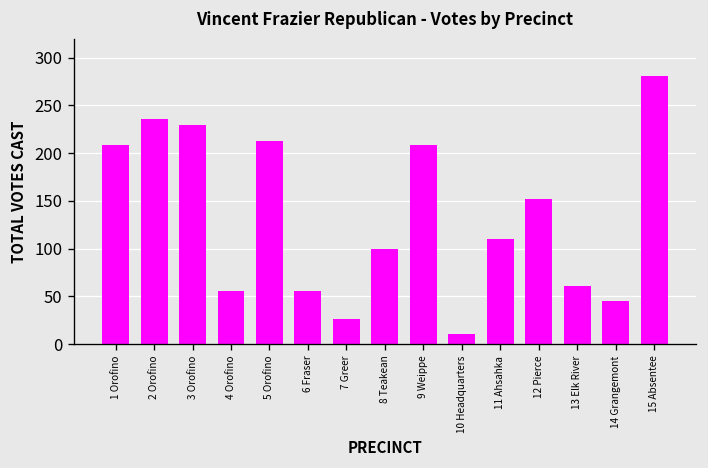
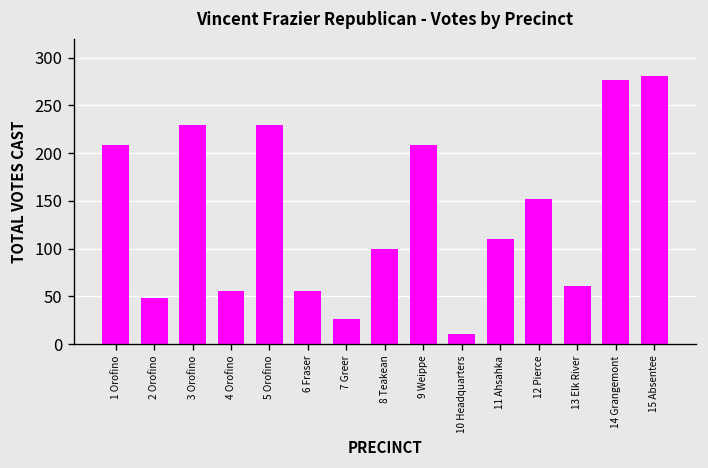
2 Orofino: 240 -> 50
5 Orofino: 210 -> 230
14 Grangemont: 50 -> 280
